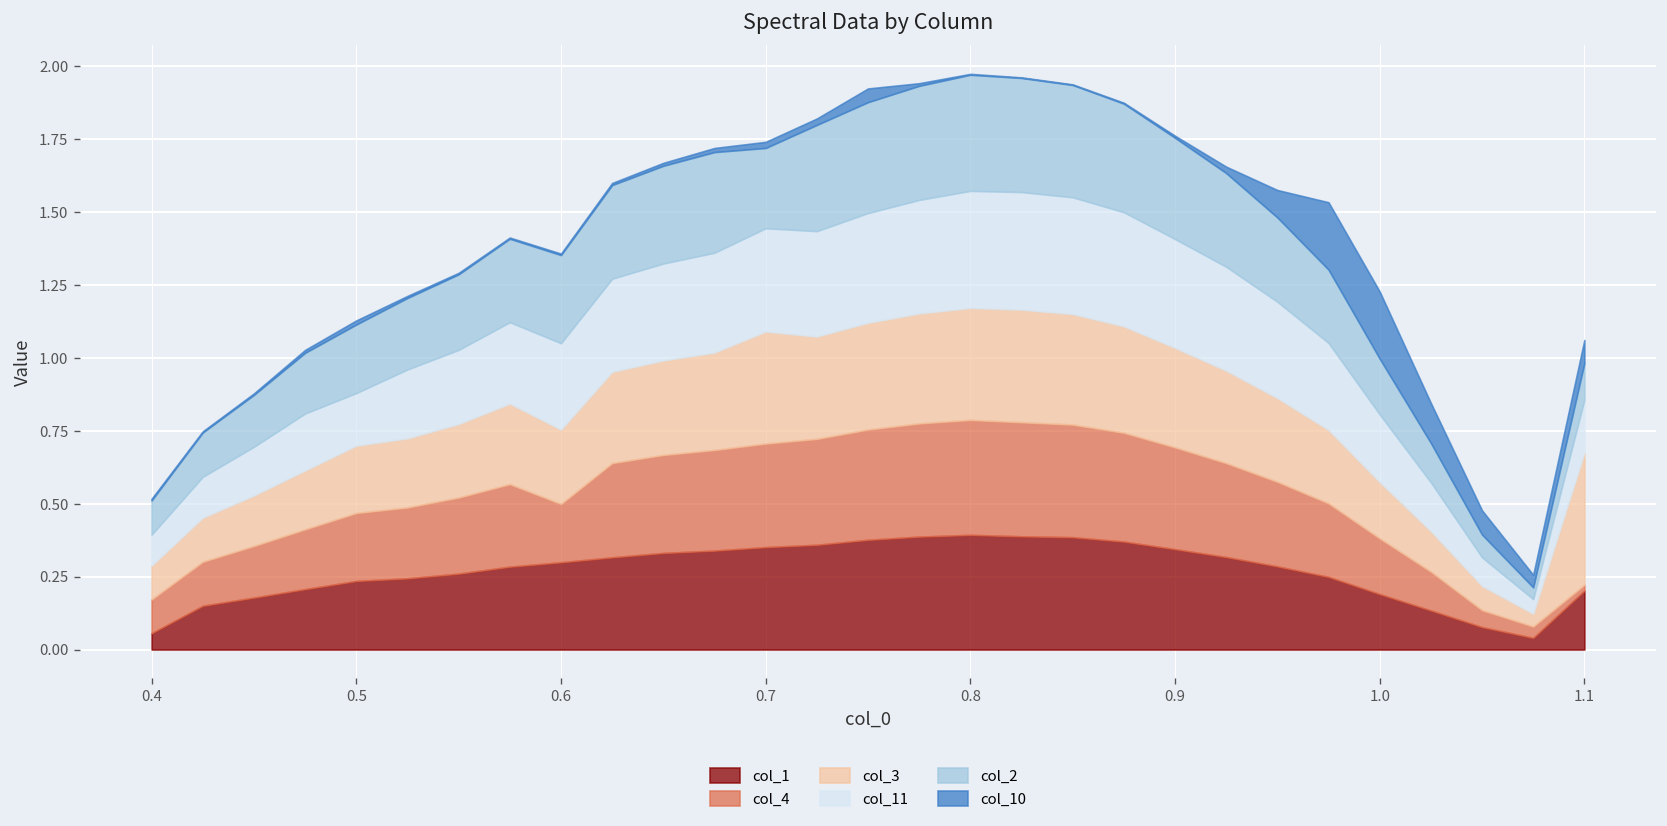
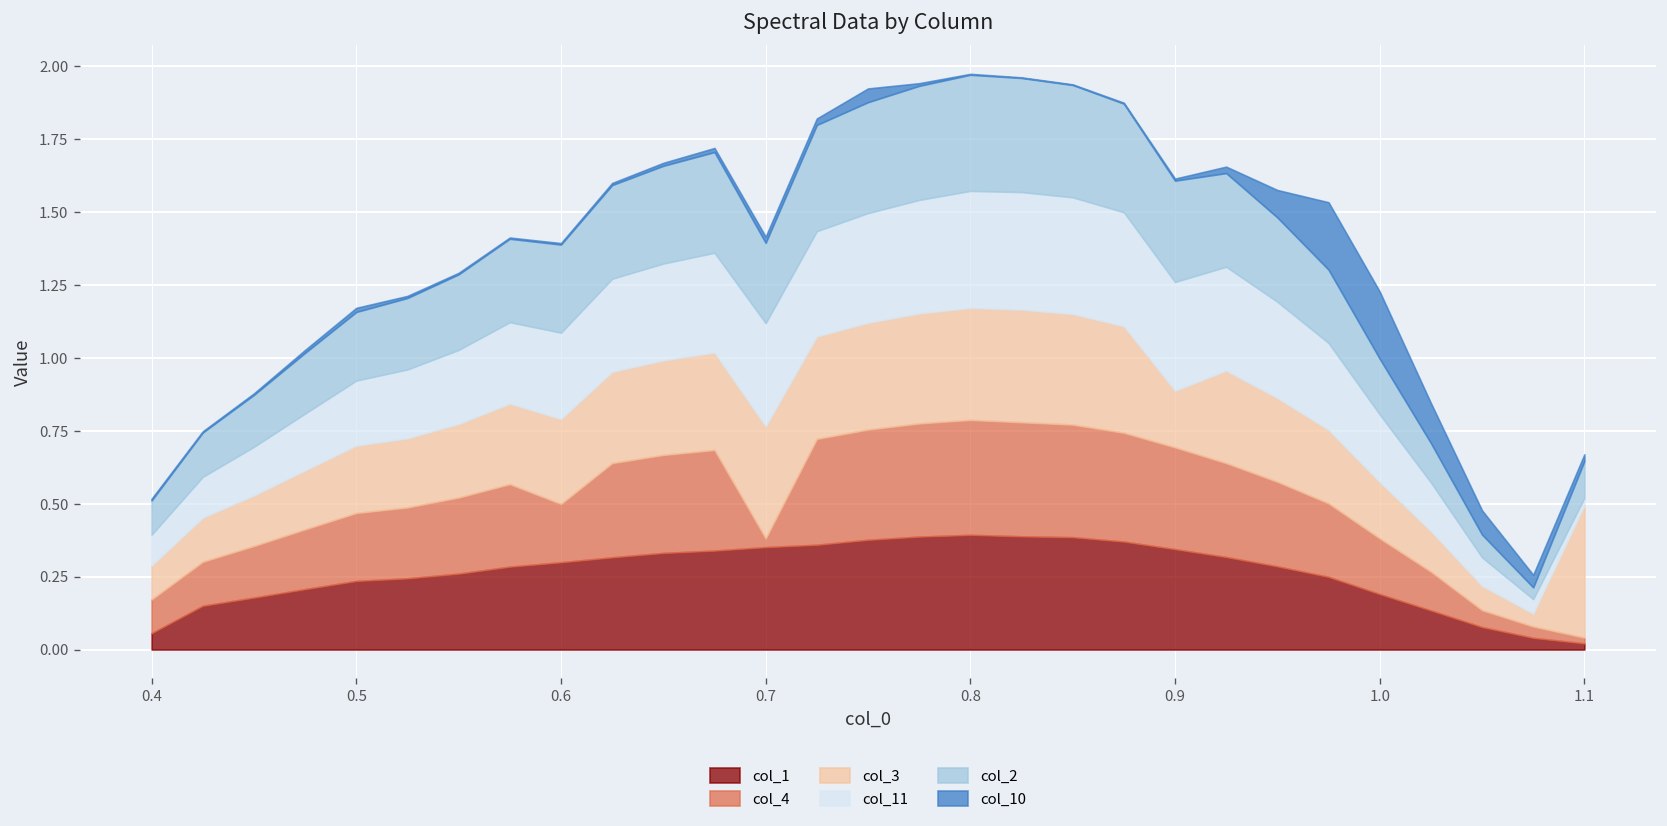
col_11, 0.5: 0.18 -> 0.22
col_3, 0.6: 0.26 -> 0.29
col_4, 0.7: 0.36 -> 0.03
col_3, 0.9: 0.34 -> 0.19
col_1, 1.1: 0.20 -> 0.02
col_11, 1.1: 0.18 -> 0.03
col_10, 1.1: 0.08 -> 0.02
